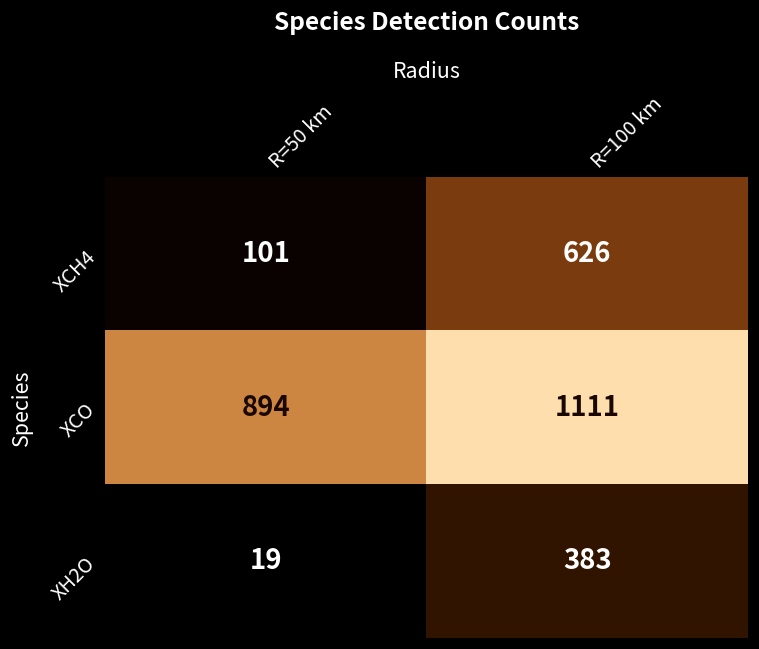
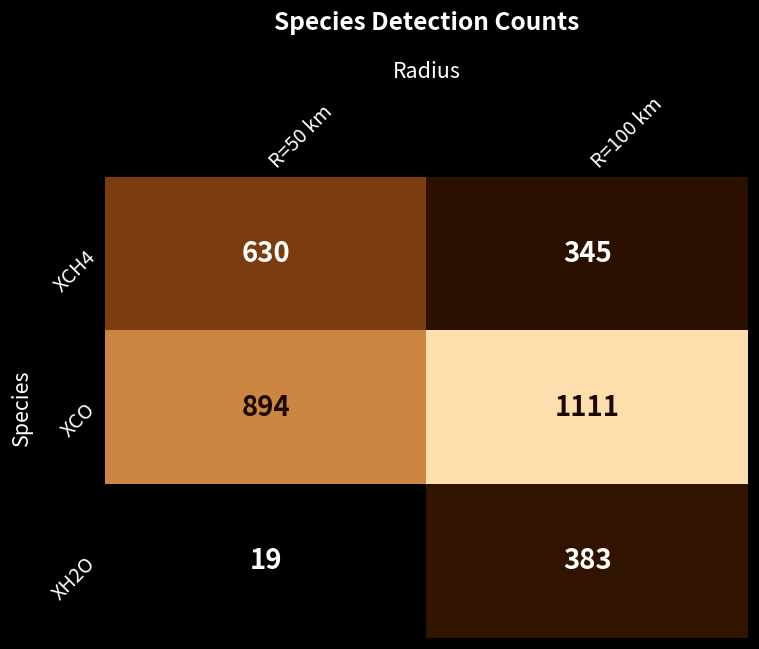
XCH4, R=50 km: 101 -> 630
XCH4, R=100 km: 626 -> 345
